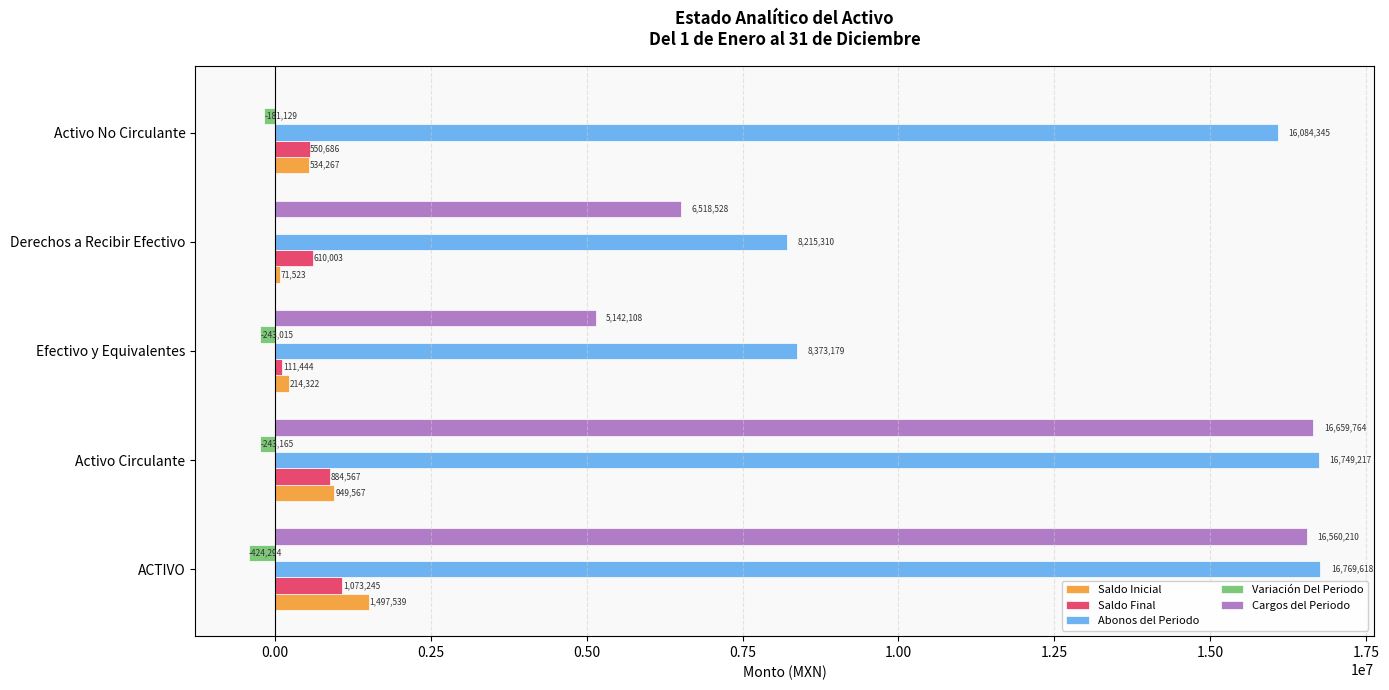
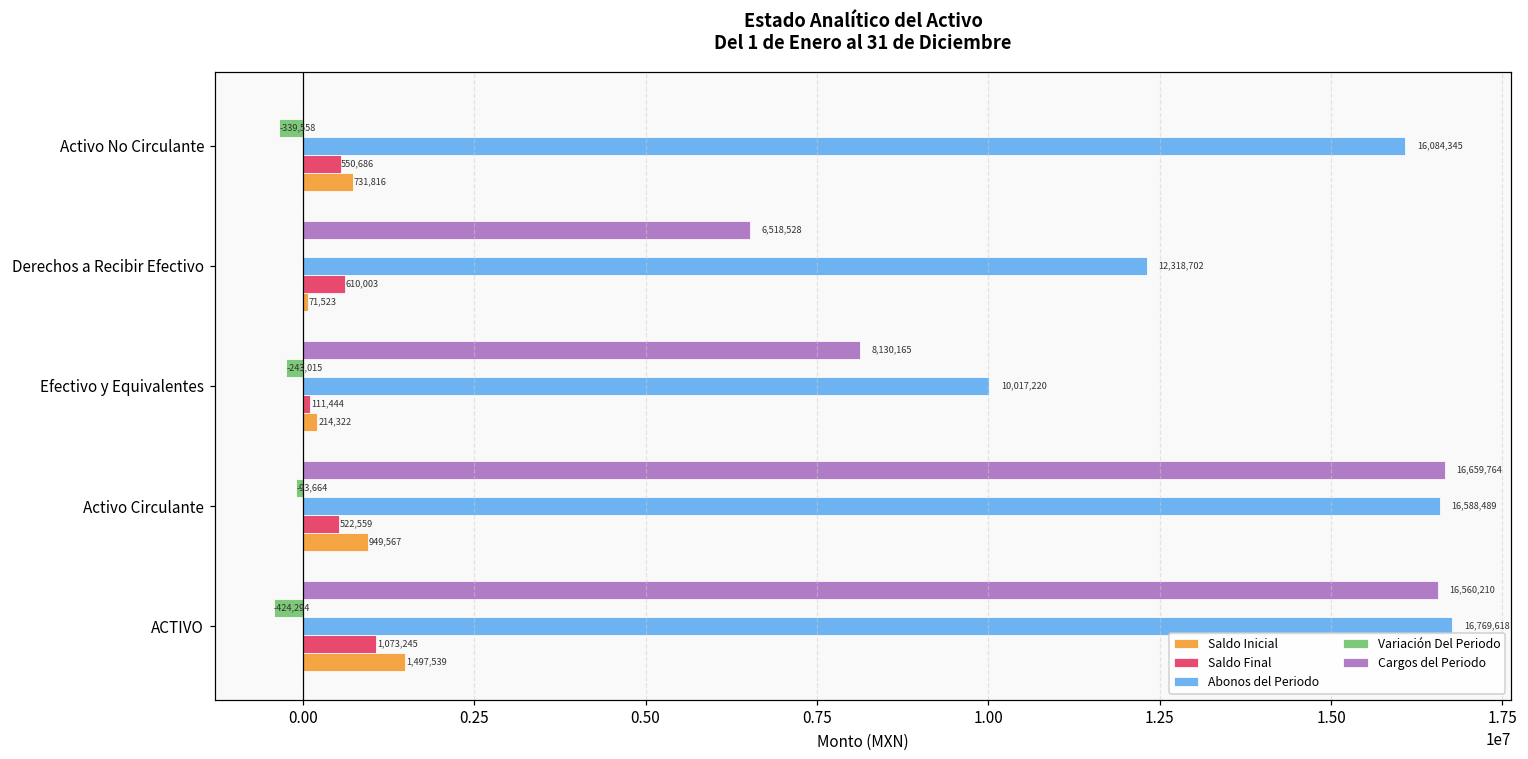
Variación Del Periodo, Activo No Circulante: -181,129 -> -339,558
Saldo Inicial, Activo No Circulante: 534,267 -> 731,816
Abonos del Periodo, Derechos a Recibir Efectivo: 8,215,310 -> 12,318,702
Cargos del Periodo, Efectivo y Equivalentes: 5,142,108 -> 8,130,165
Abonos del Periodo, Efectivo y Equivalentes: 8,373,179 -> 10,017,220
Variación Del Periodo, Activo Circulante: -243,165 -> -93,664
Abonos del Periodo, Activo Circulante: 16,749,217 -> 16,588,489
Saldo Final, Activo Circulante: 884,567 -> 522,559
